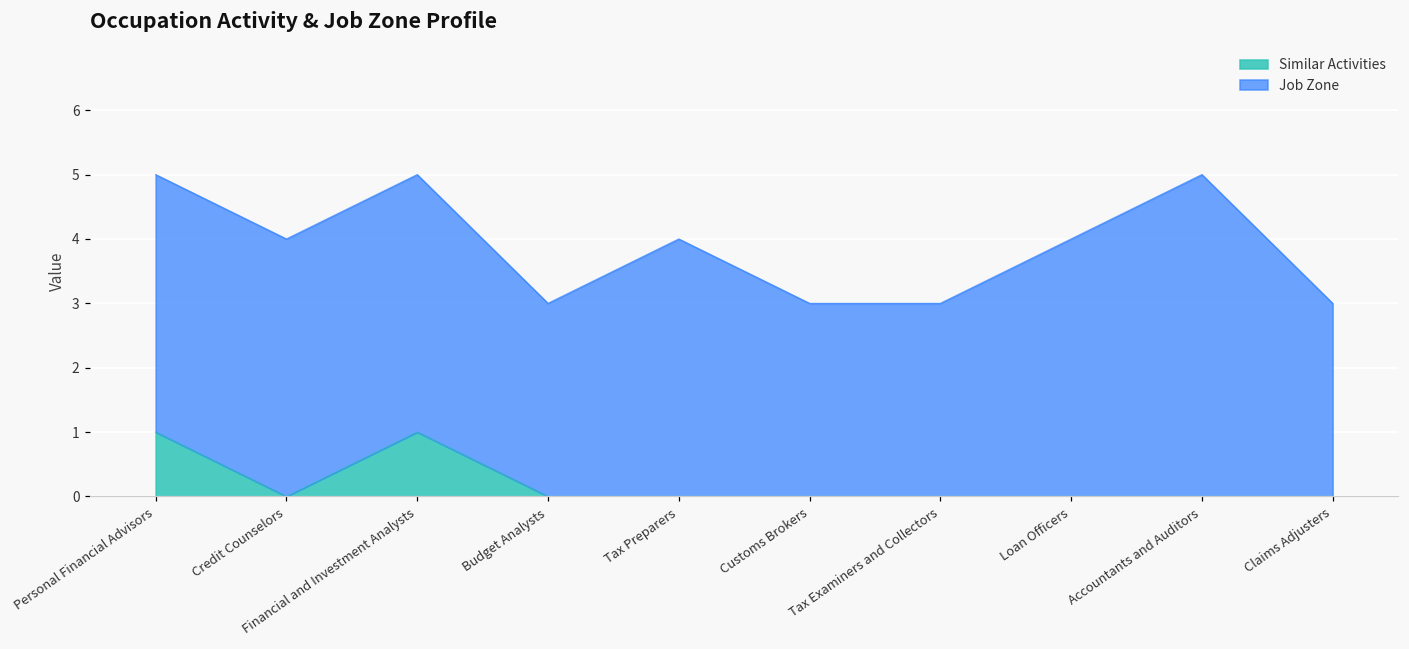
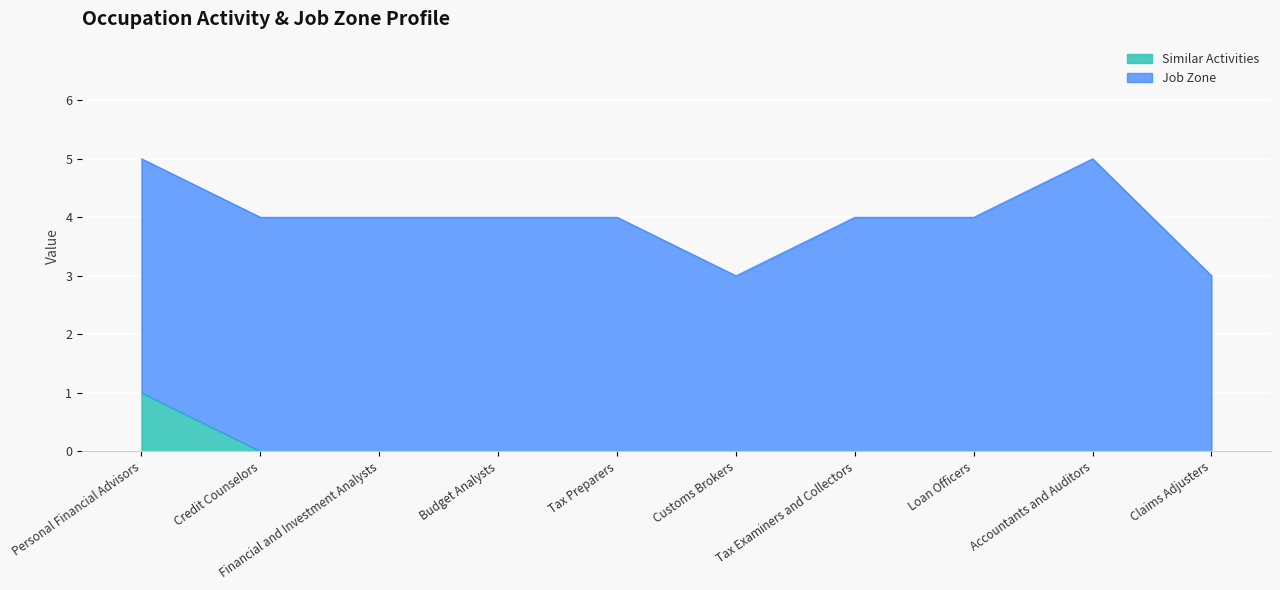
Similar Activities, Financial and Investment Analysts: 1 -> 0
Job Zone, Budget Analysts: 3 -> 4
Job Zone, Tax Examiners and Collectors: 3 -> 4
